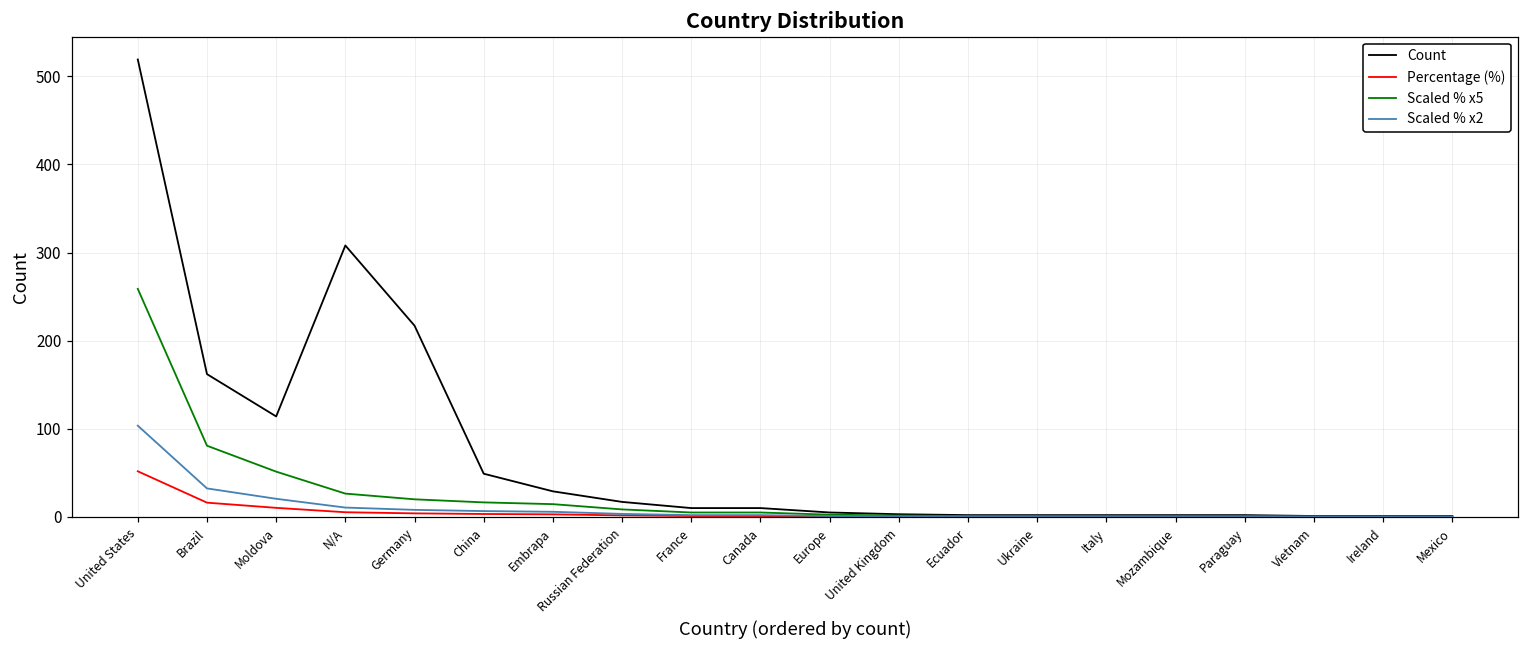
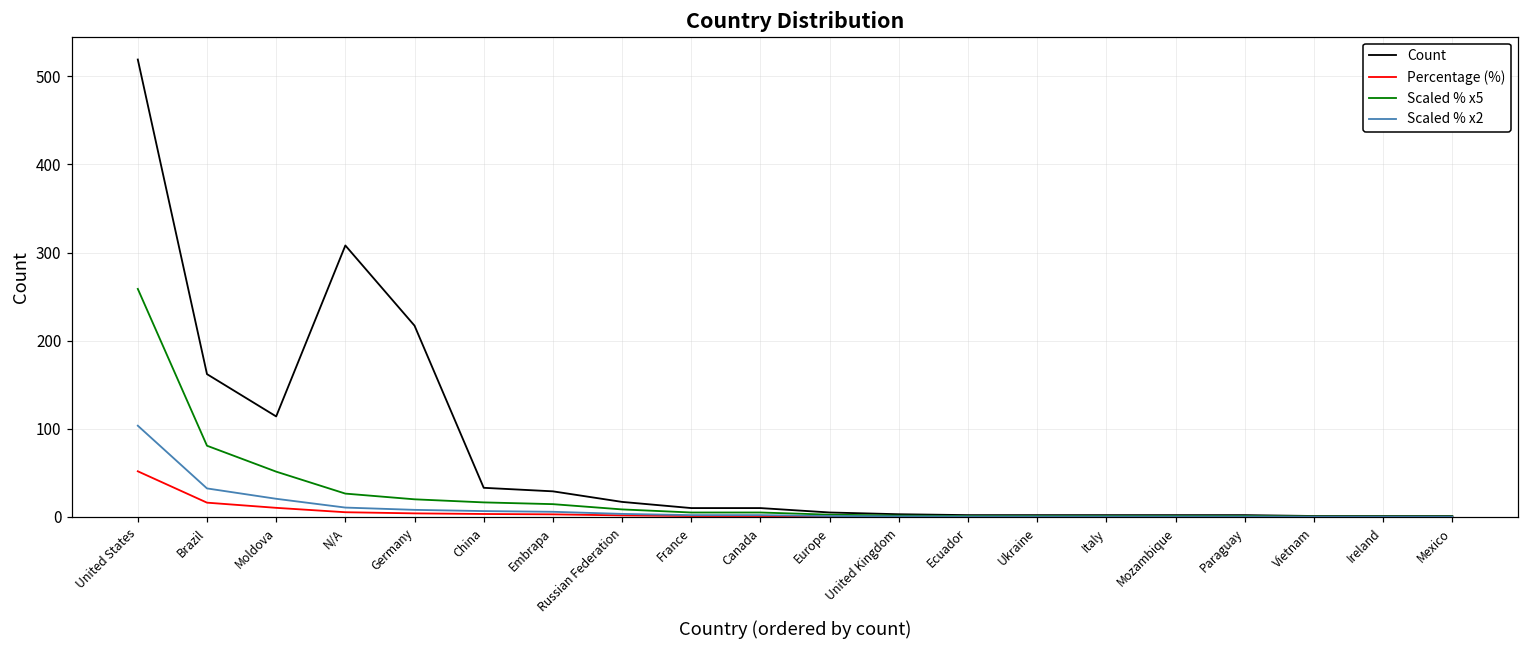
Count, China: 50 -> 30
